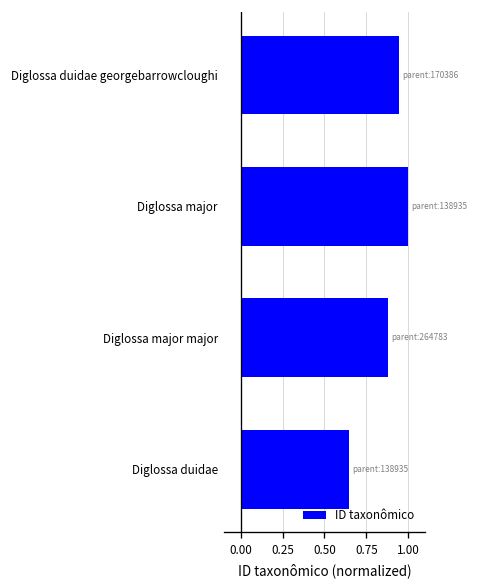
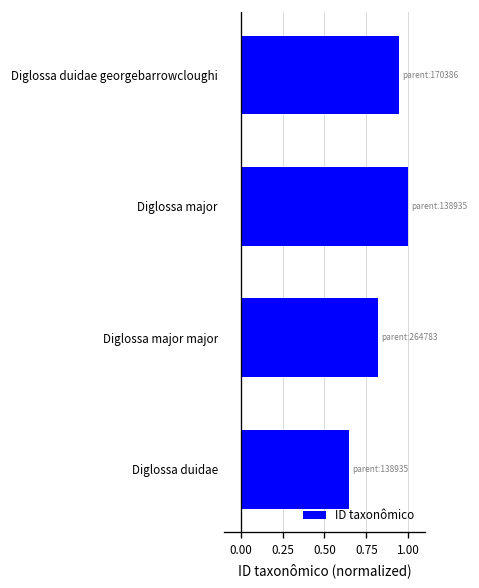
Diglossa major major: 0.88 -> 0.82
